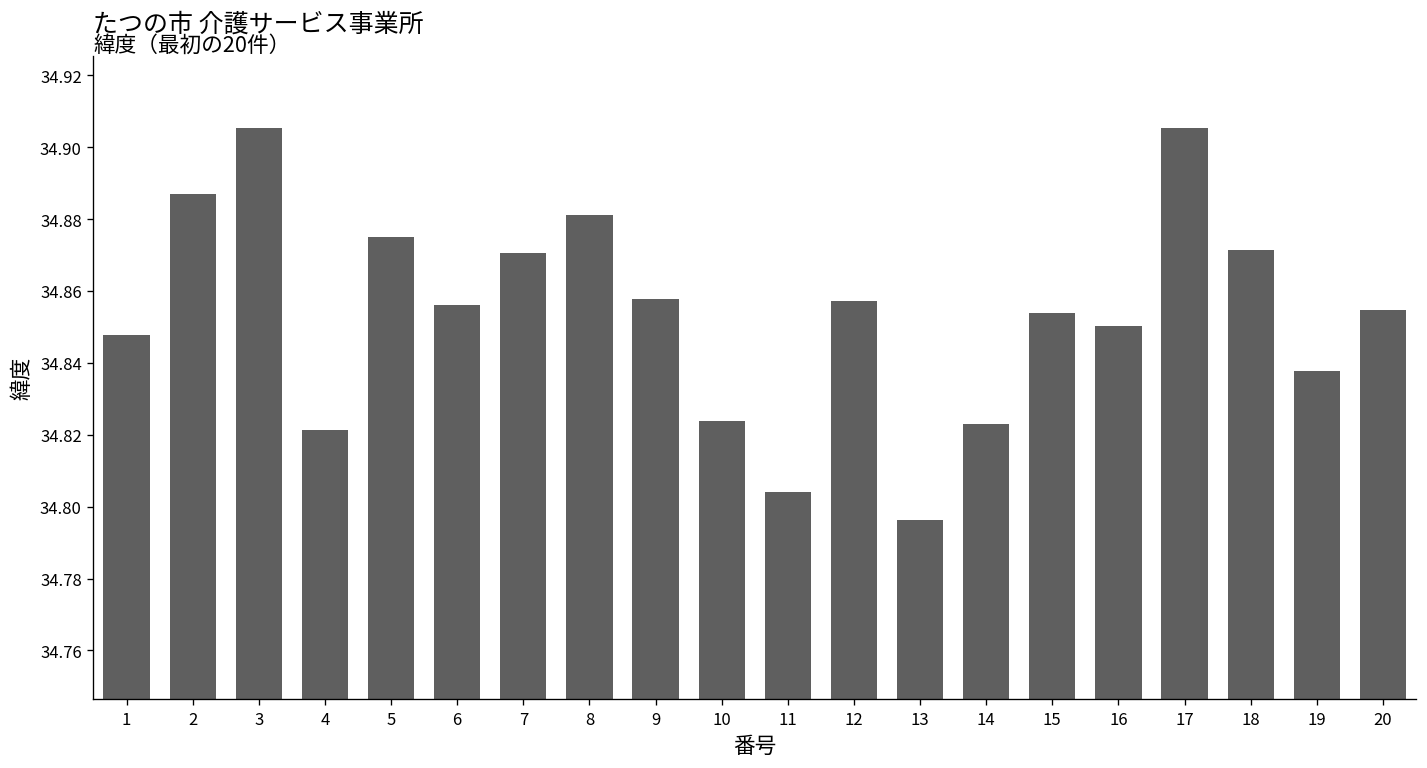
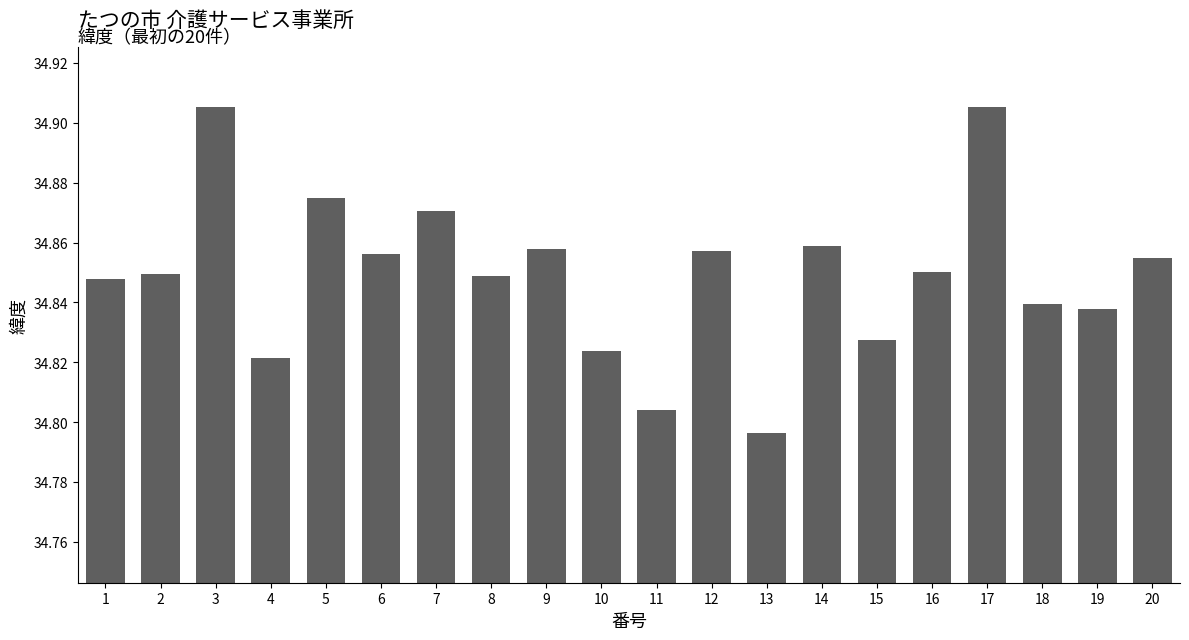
2: 34.887 -> 34.849
8: 34.881 -> 34.849
14: 34.823 -> 34.859
15: 34.854 -> 34.827
18: 34.871 -> 34.840
